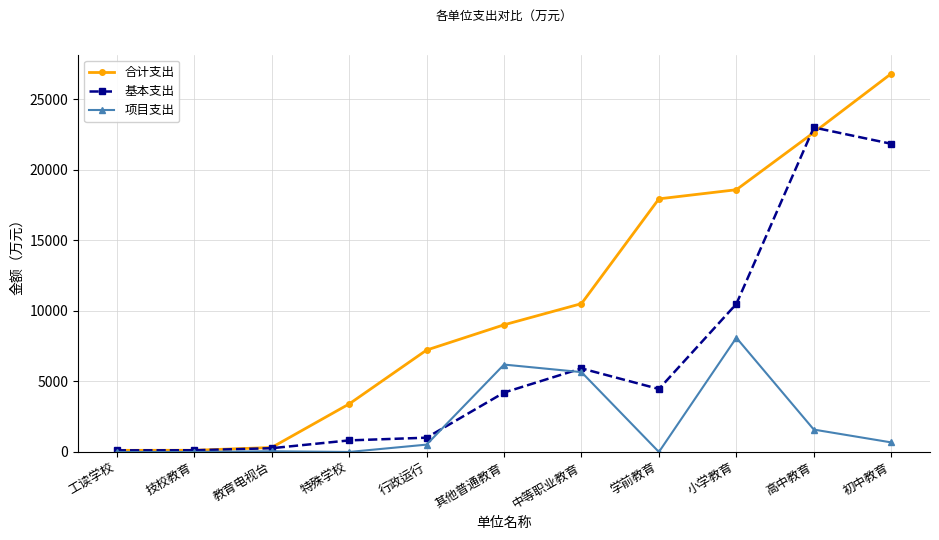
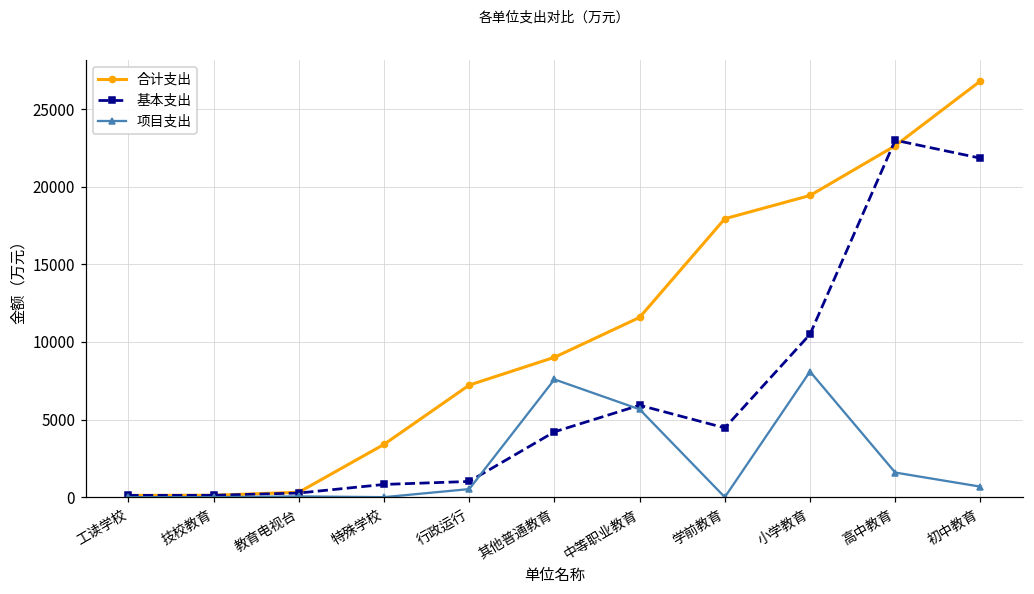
项目支出, 其他普通教育: 6200 -> 7600
合计支出, 中等职业教育: 10500 -> 11600
合计支出, 小学教育: 18600 -> 19400
